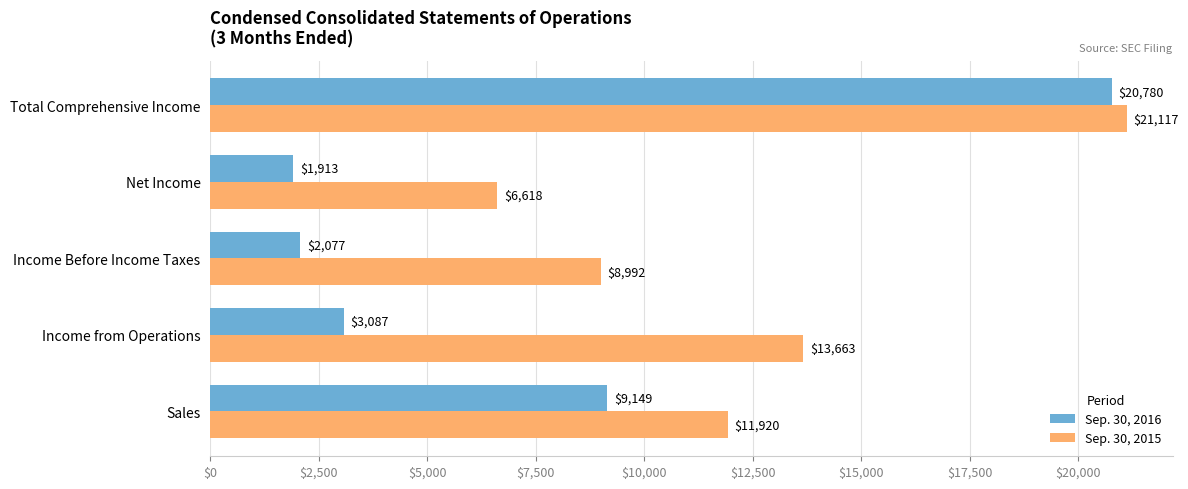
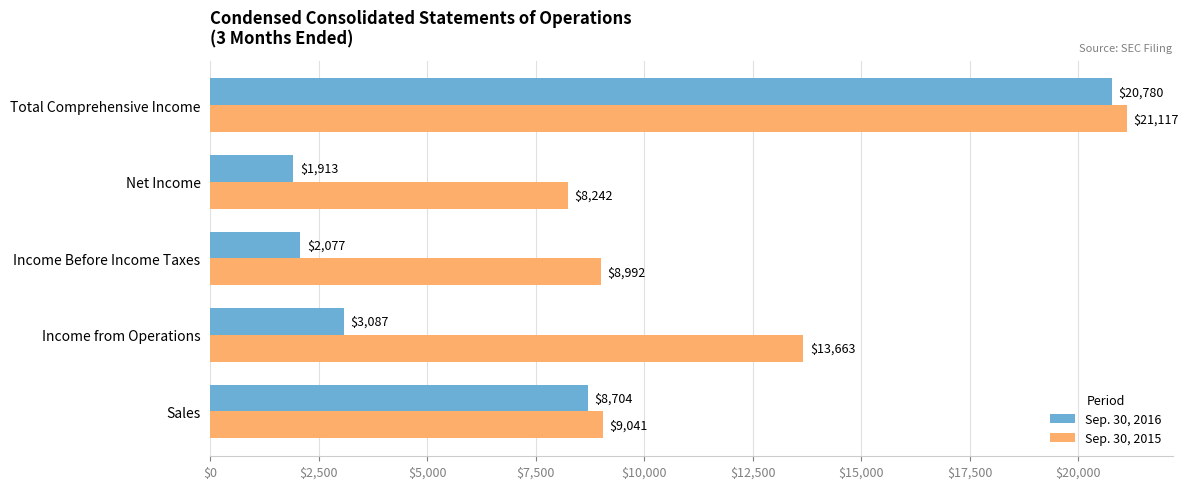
Sep. 30, 2015, Net Income: $6,618 -> $8,242
Sep. 30, 2016, Sales: $9,149 -> $8,704
Sep. 30, 2015, Sales: $11,920 -> $9,041
